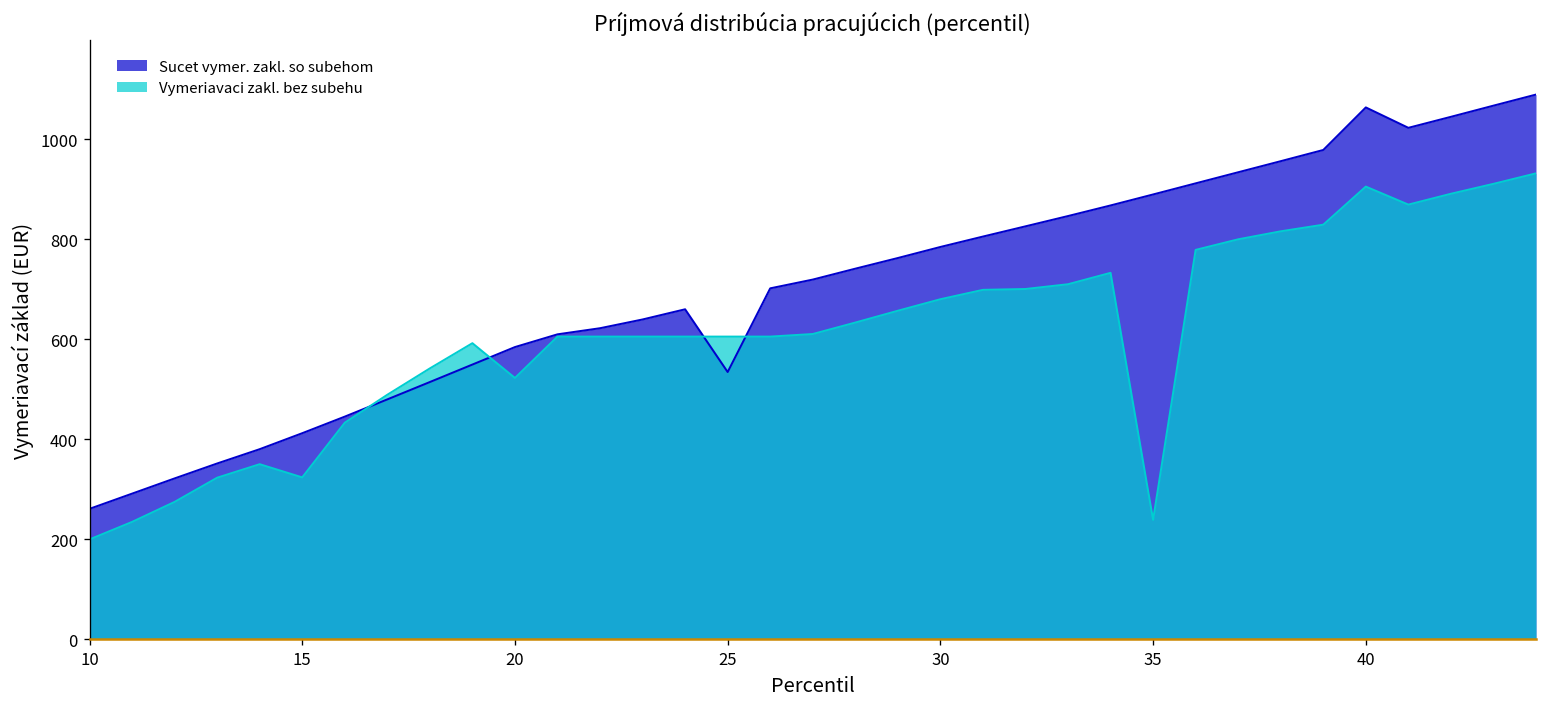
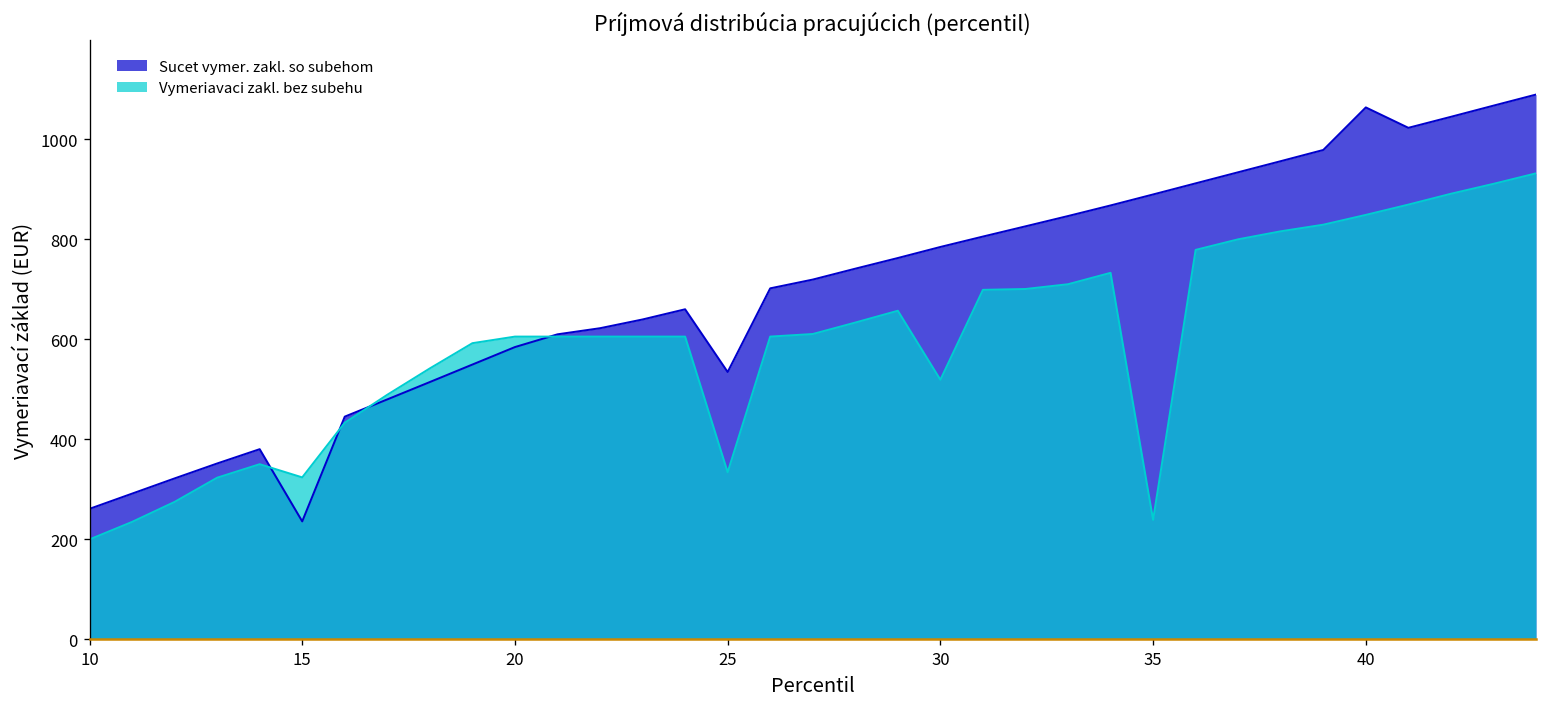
Sucet vymer. zakl. so subehom, 15: 410 -> 240
Vymeriavaci zakl. bez subehu, 20: 520 -> 610
Vymeriavaci zakl. bez subehu, 25: 610 -> 330
Vymeriavaci zakl. bez subehu, 30: 680 -> 520
Vymeriavaci zakl. bez subehu, 40: 910 -> 850
